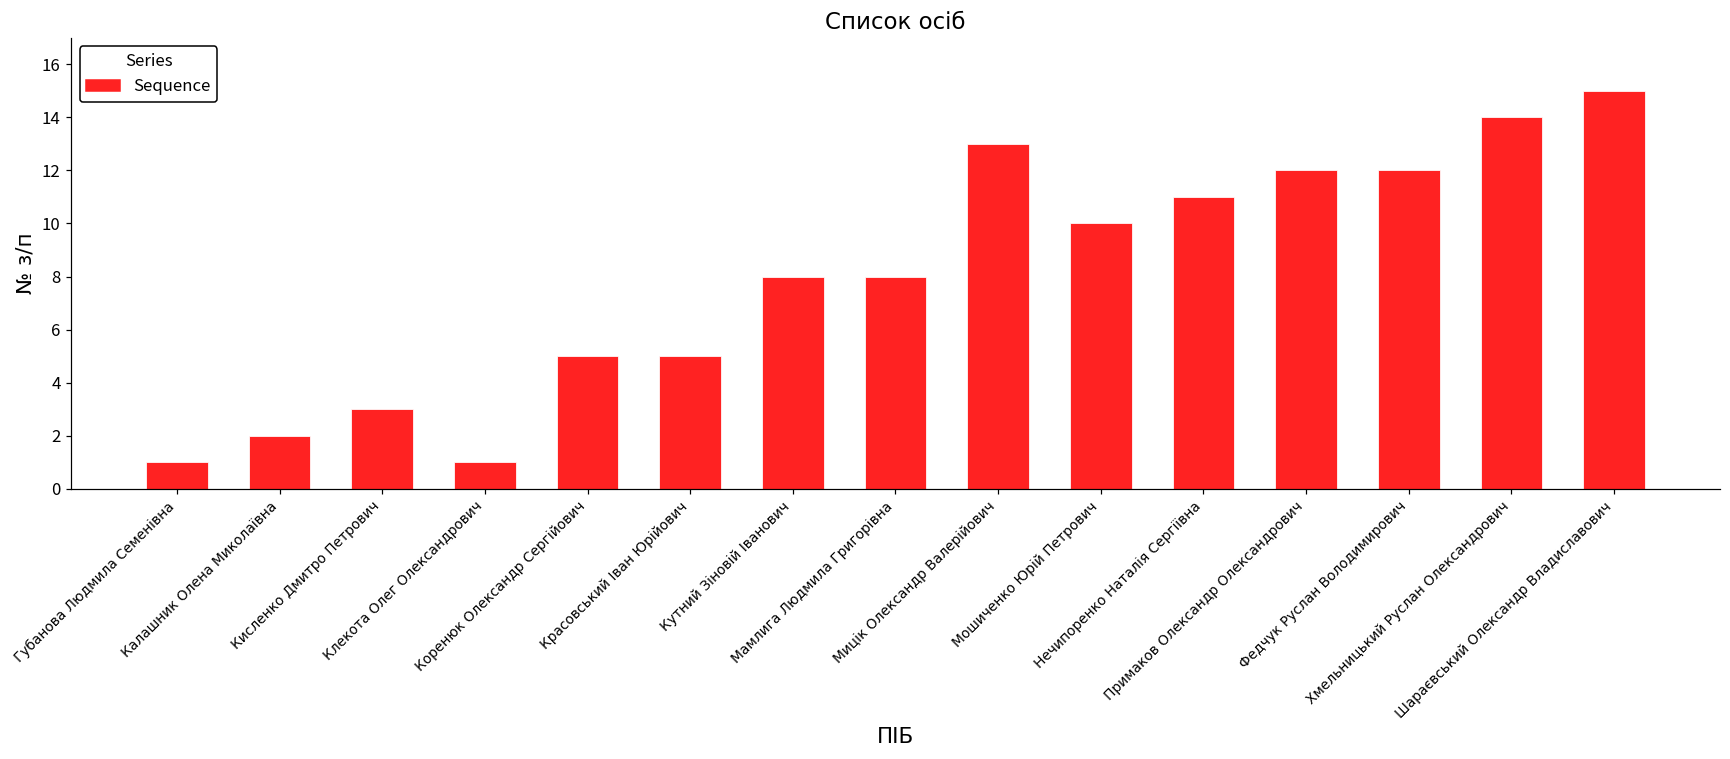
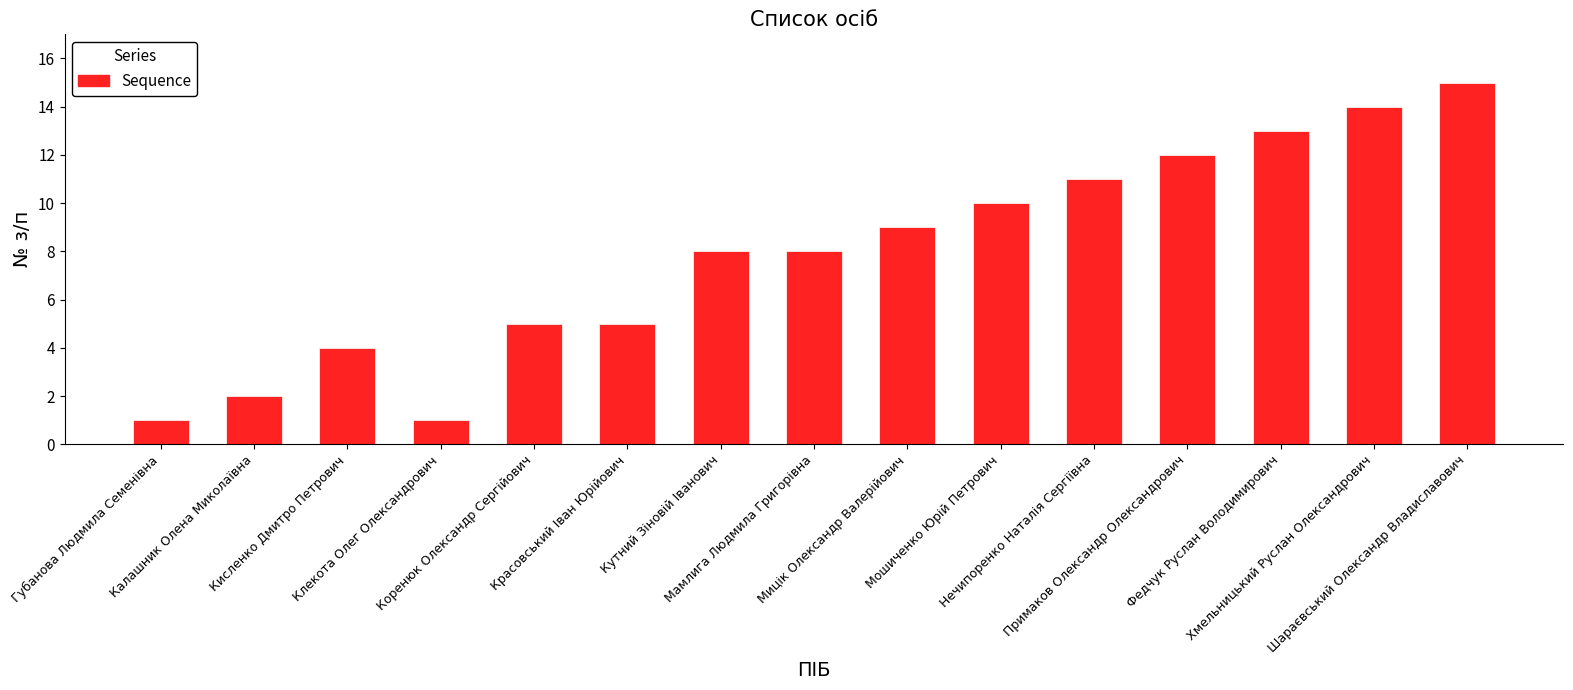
Кисленко Дмитро Петрович: 3 -> 4
Мицік Олександр Валерійович: 13 -> 9
Федчук Руслан Володимирович: 12 -> 13
